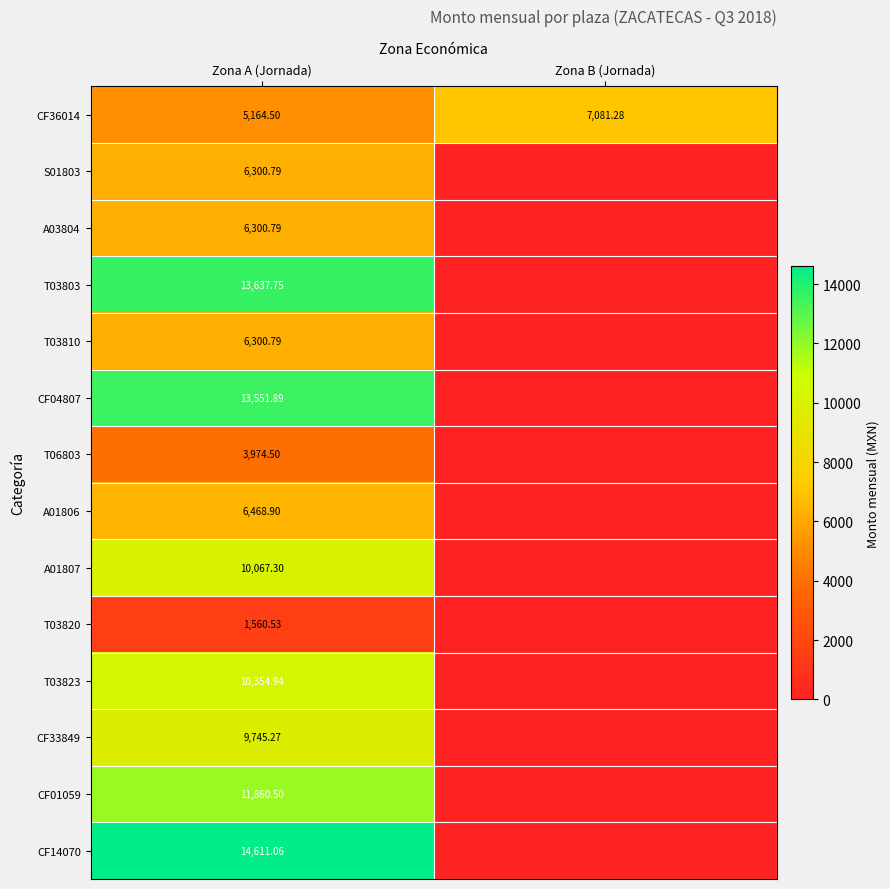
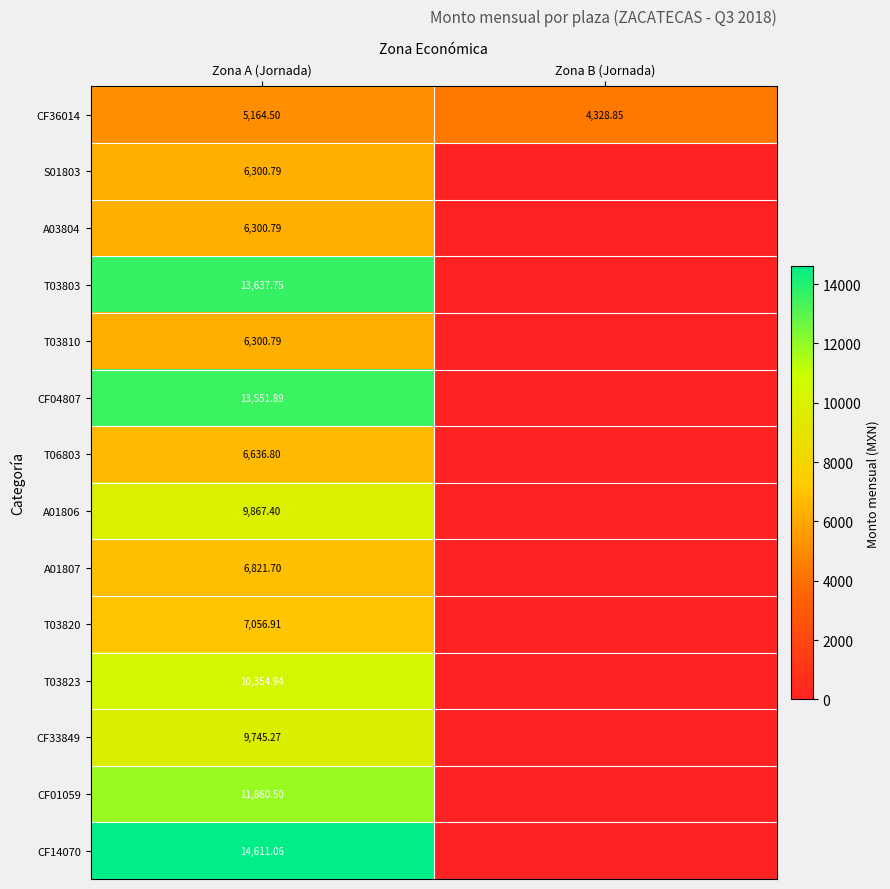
CF36014, Zona B (Jornada): 7,081.28 -> 4,328.85
T06803, Zona A (Jornada): 3,974.50 -> 6,636.80
A01806, Zona A (Jornada): 6,468.90 -> 9,867.40
A01807, Zona A (Jornada): 10,067.30 -> 6,821.70
T03820, Zona A (Jornada): 1,560.53 -> 7,056.91
